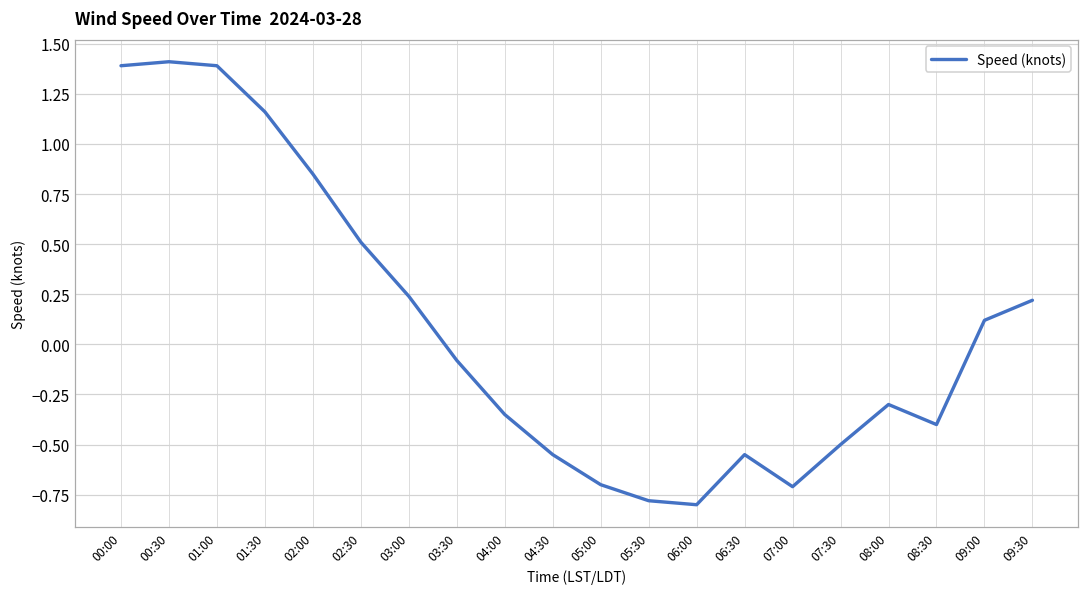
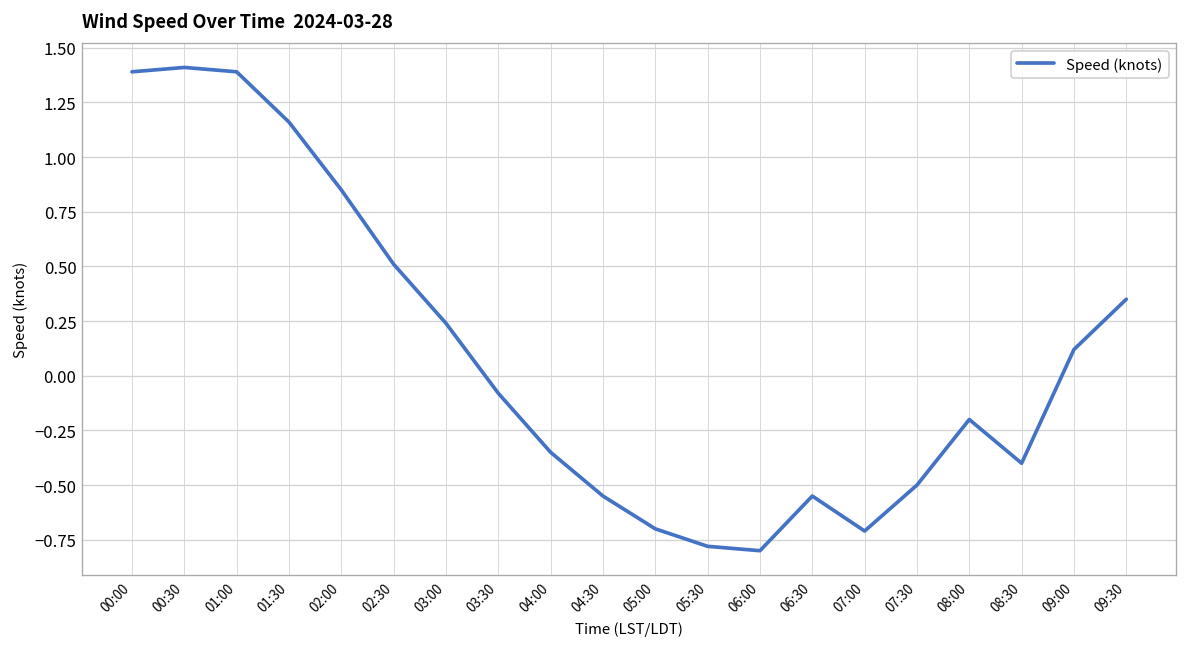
08:00: -0.3 -> -0.2
09:30: 0.22 -> 0.35
